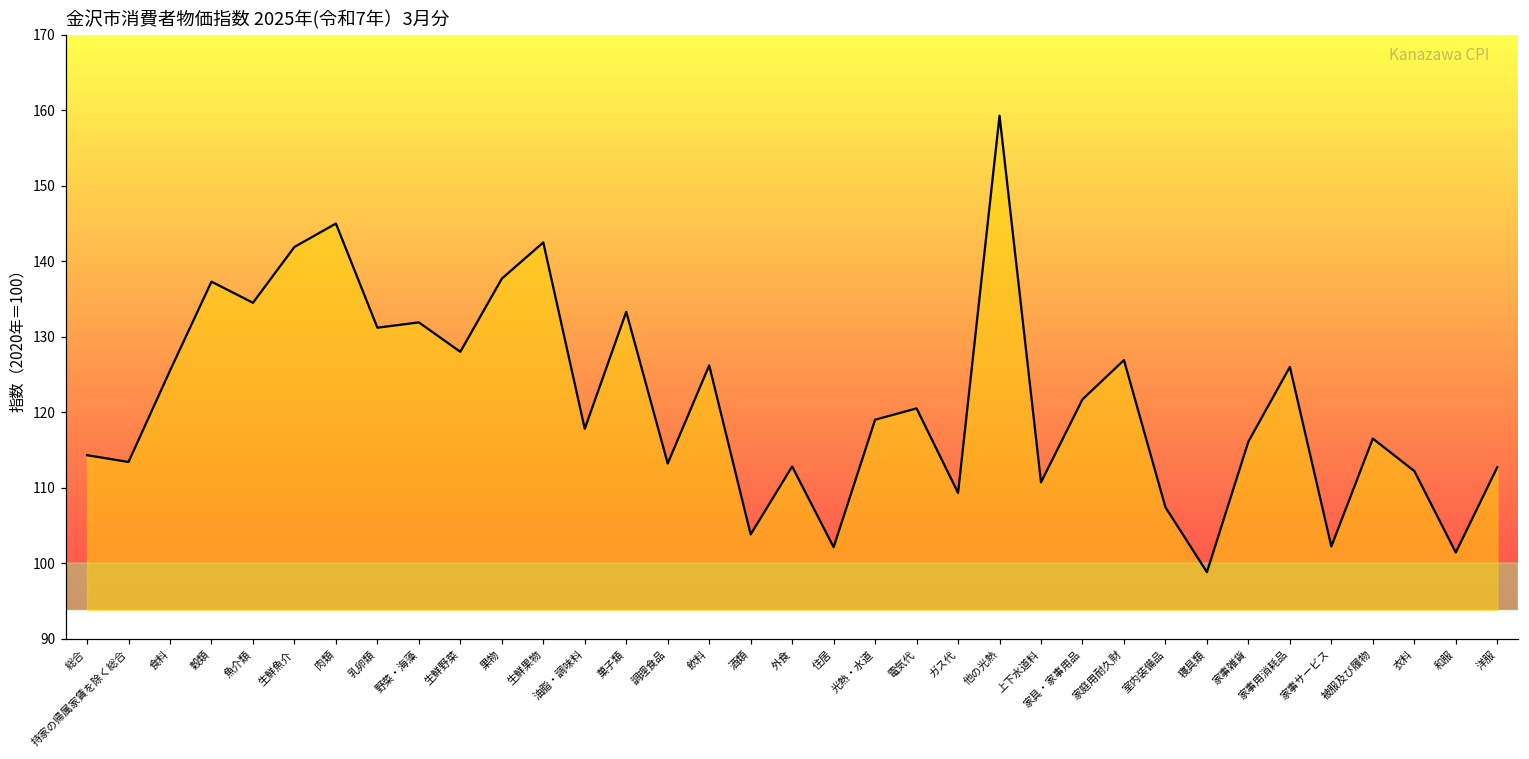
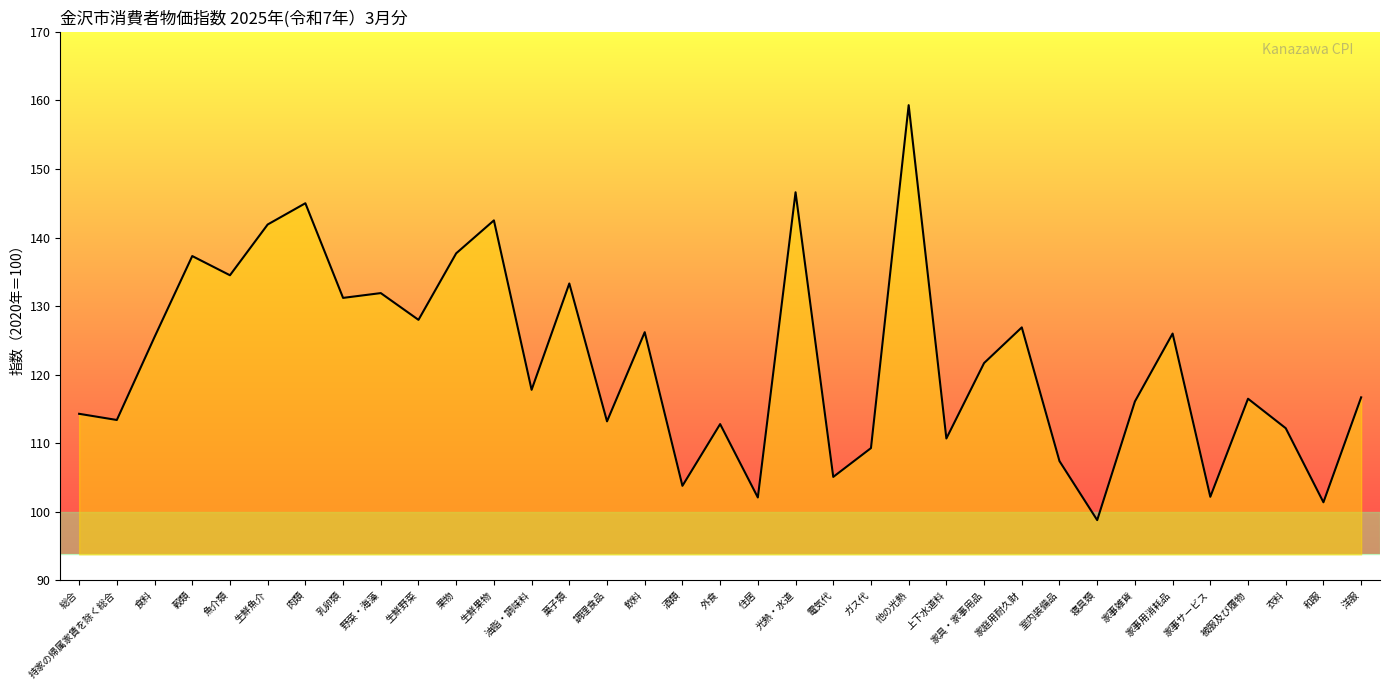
光熱・水道: 119 -> 147
電気代: 121 -> 105
洋服: 113 -> 117
